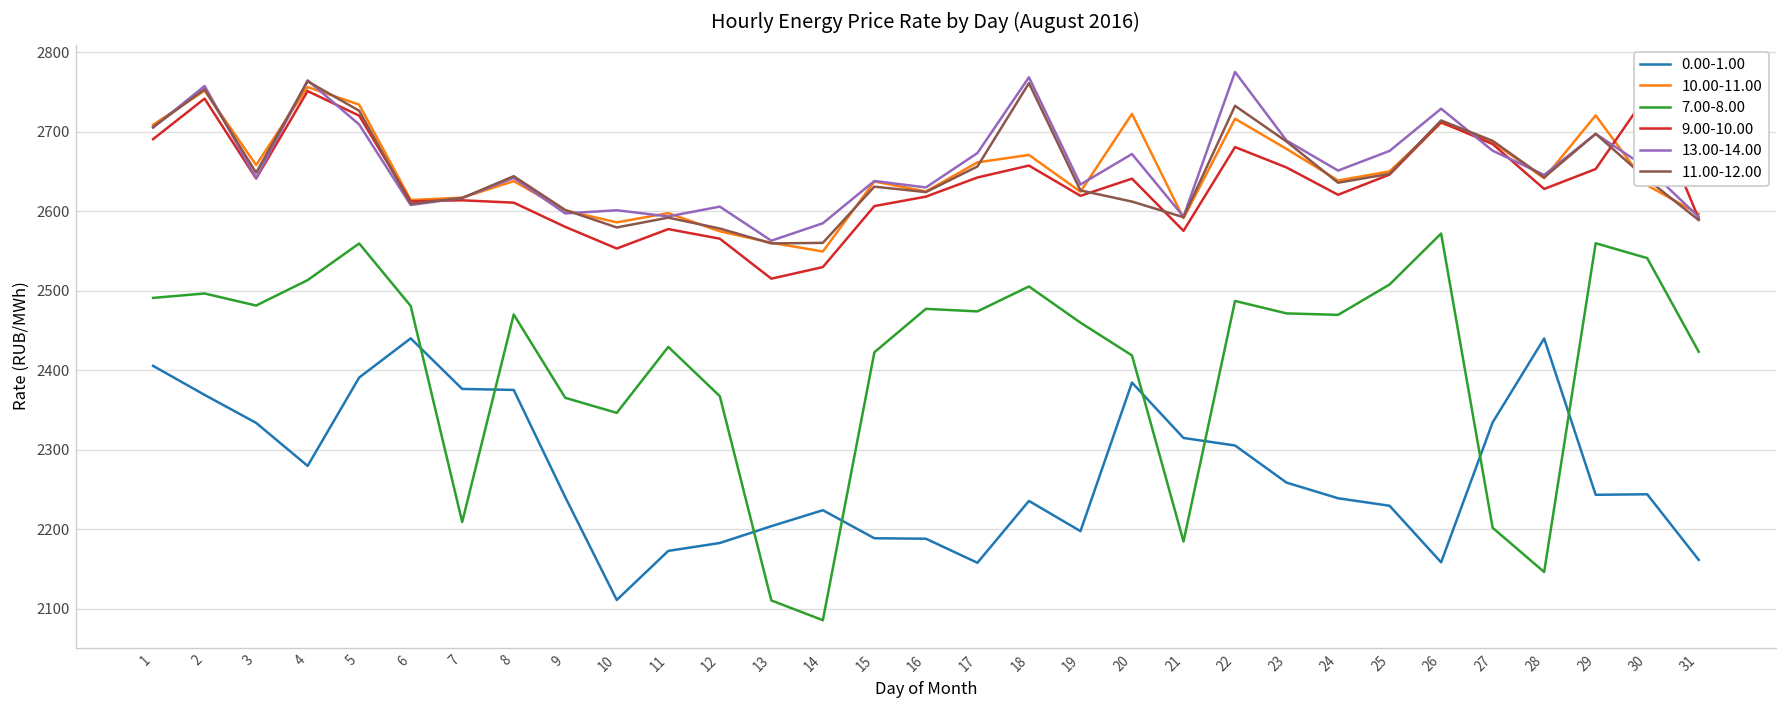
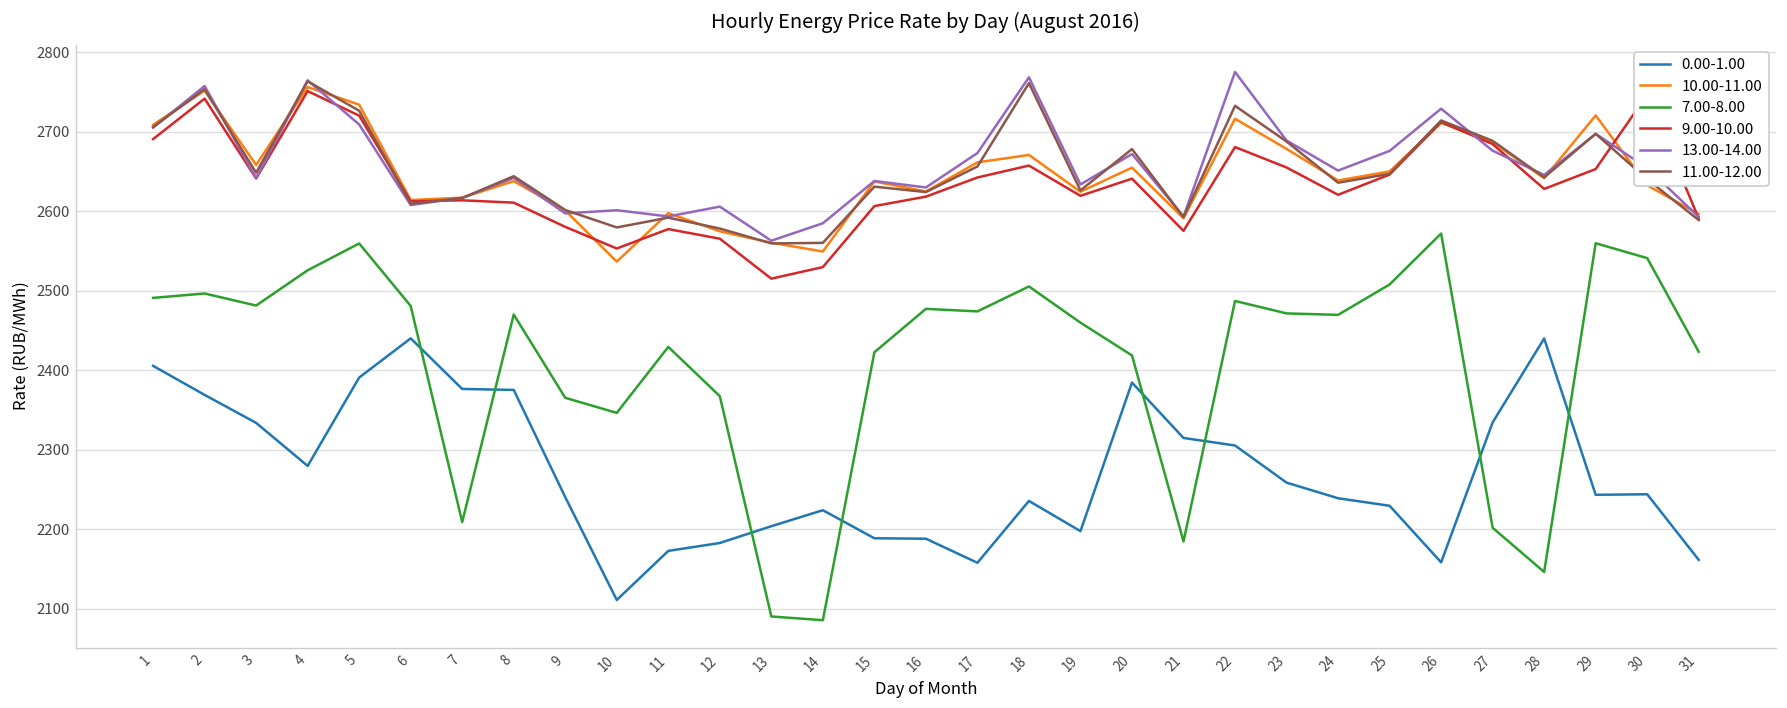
7.00-8.00, 4: 2510 -> 2530
10.00-11.00, 10: 2590 -> 2540
7.00-8.00, 13: 2110 -> 2090
10.00-11.00, 20: 2720 -> 2660
11.00-12.00, 20: 2610 -> 2680
